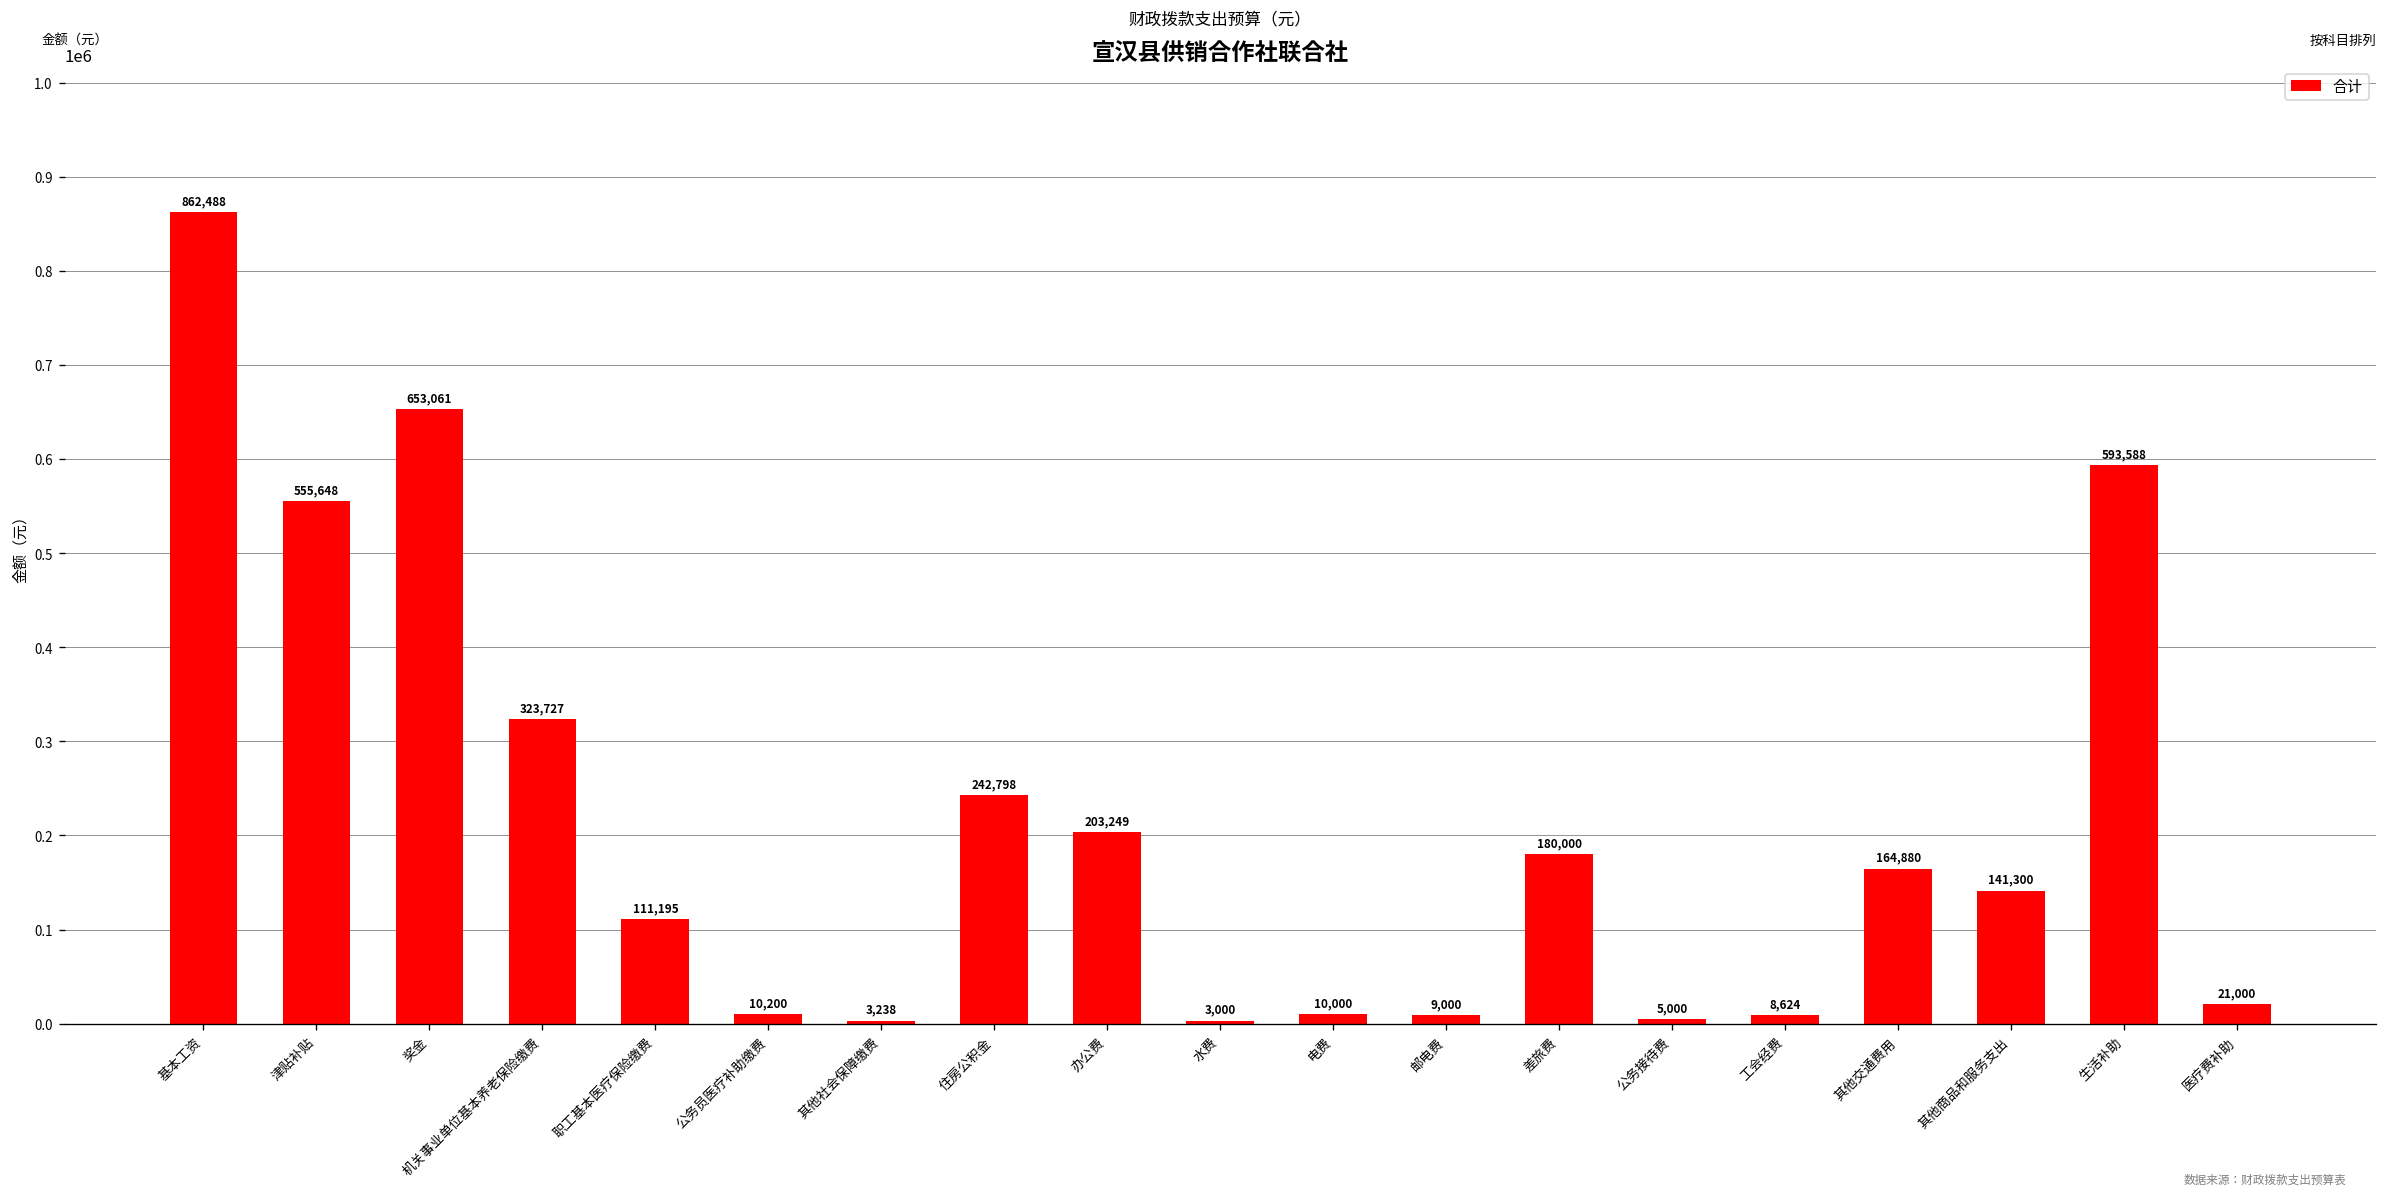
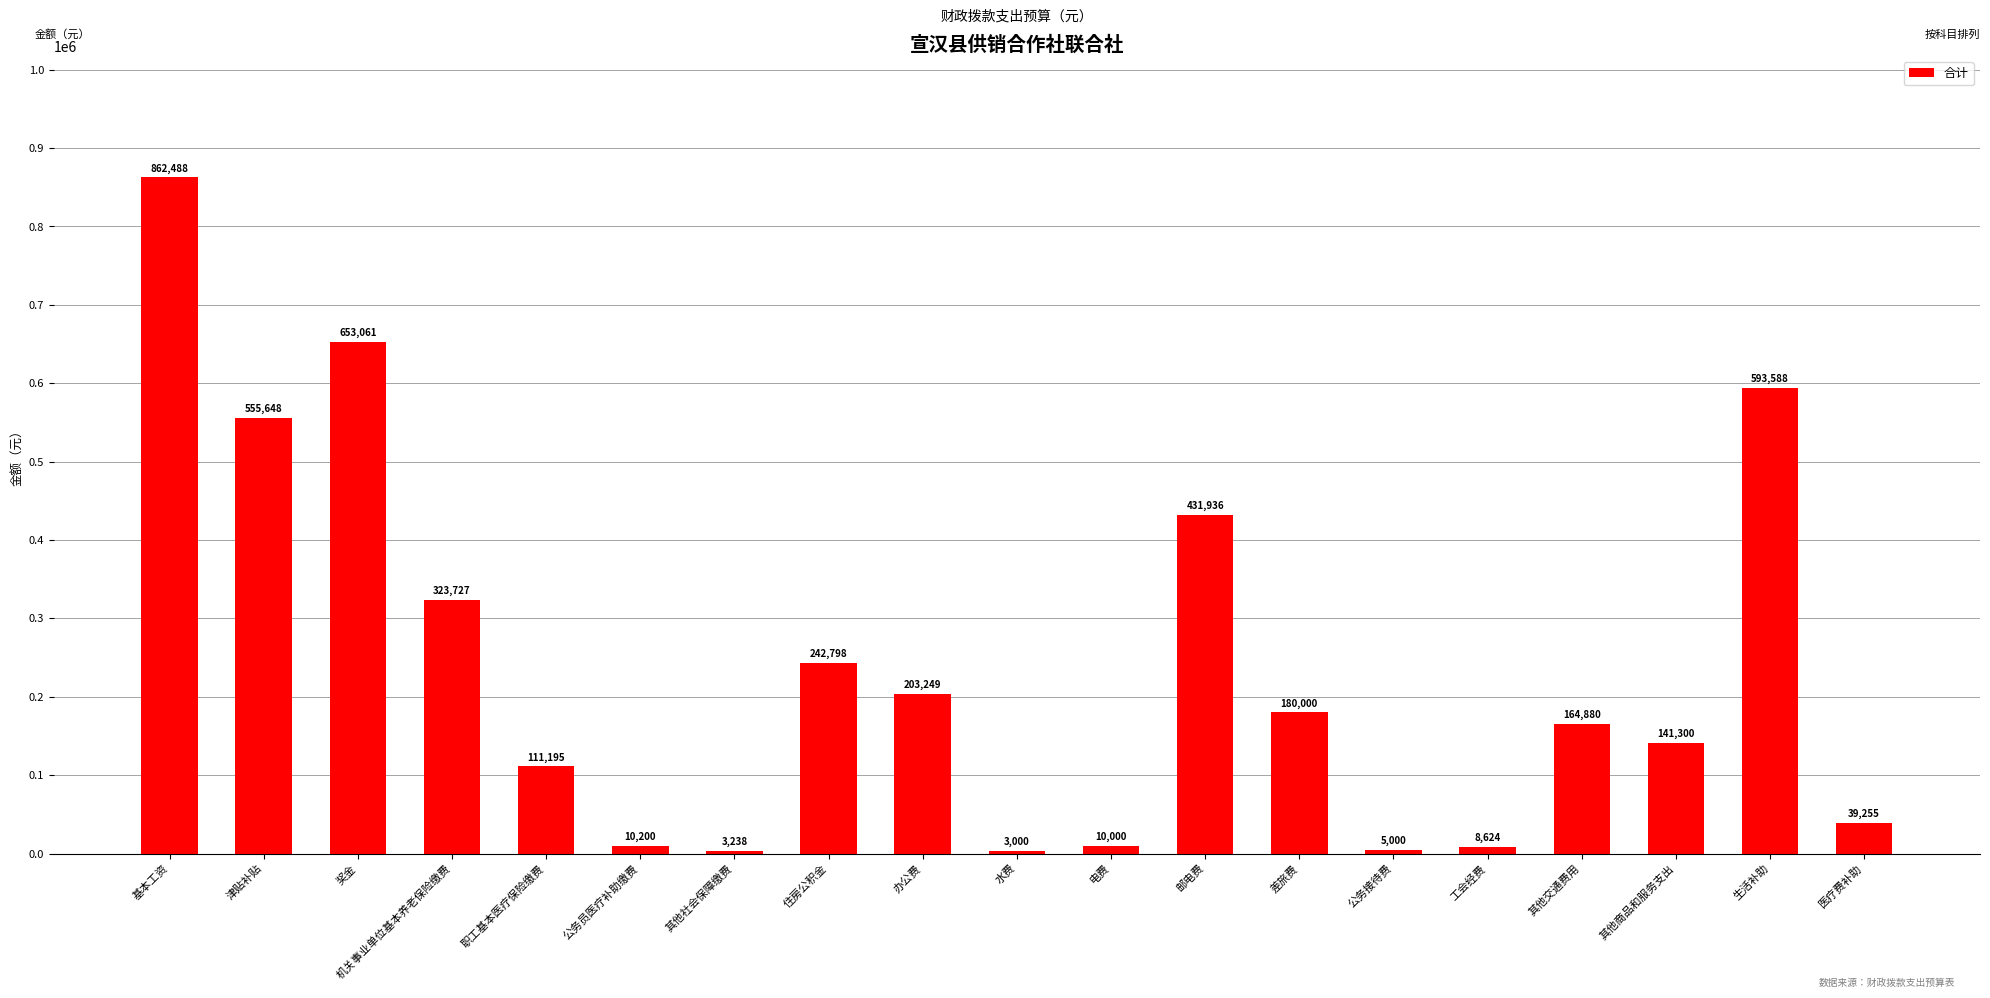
邮电费: 9,000 -> 431,936
医疗费补助: 21,000 -> 39,255
